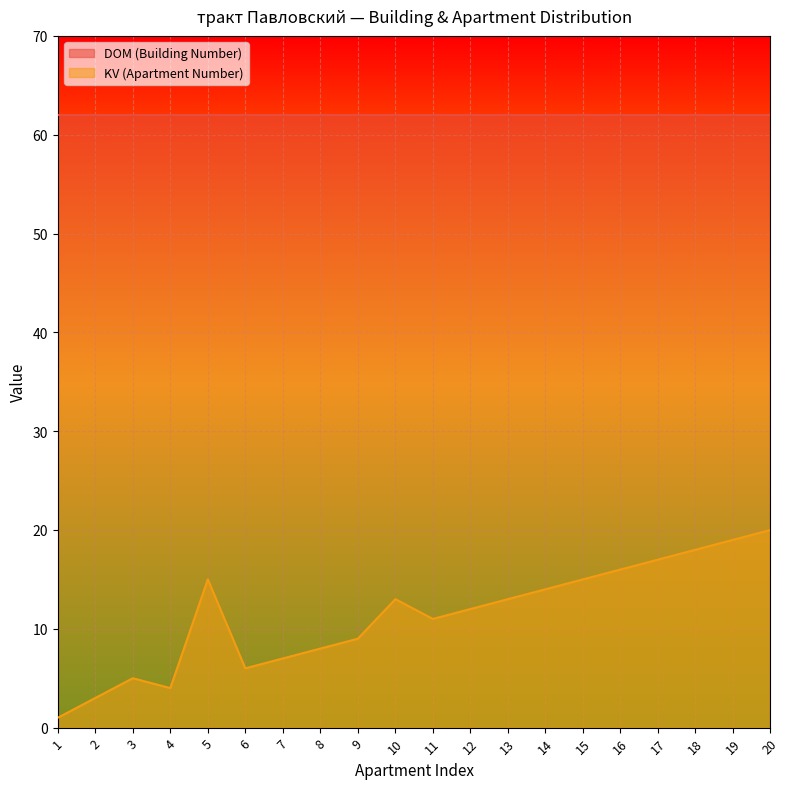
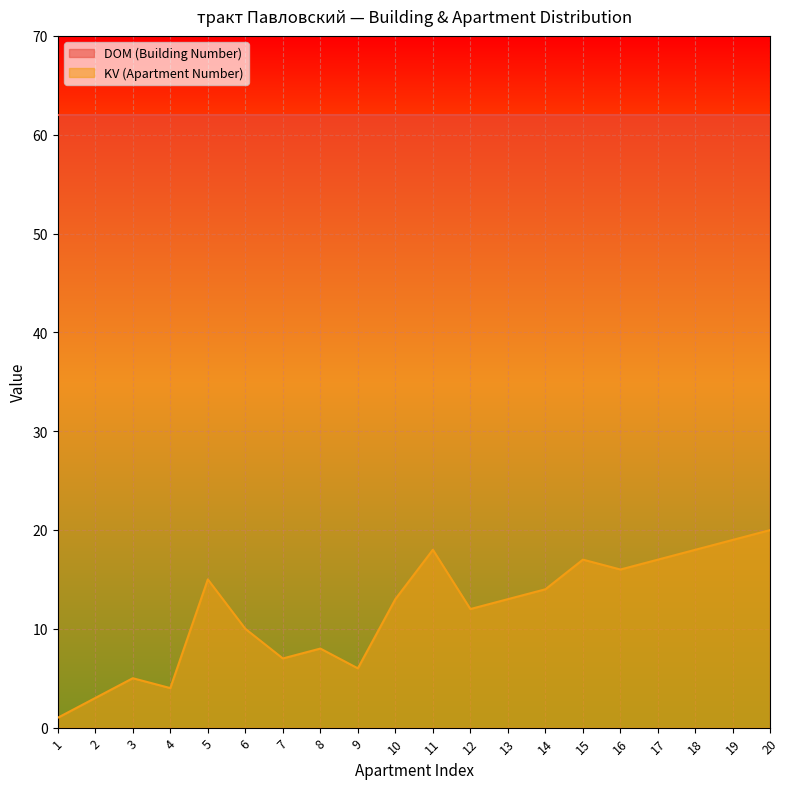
KV (Apartment Number), 6: 6 -> 10
KV (Apartment Number), 9: 9 -> 6
KV (Apartment Number), 11: 11 -> 18
KV (Apartment Number), 15: 15 -> 17
